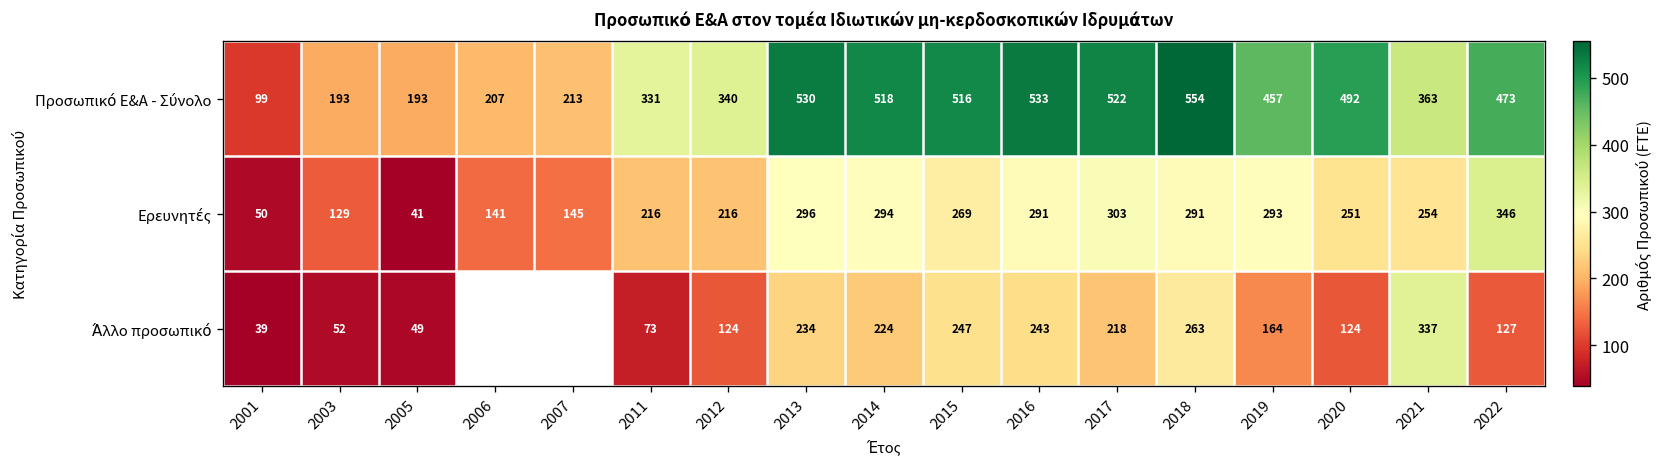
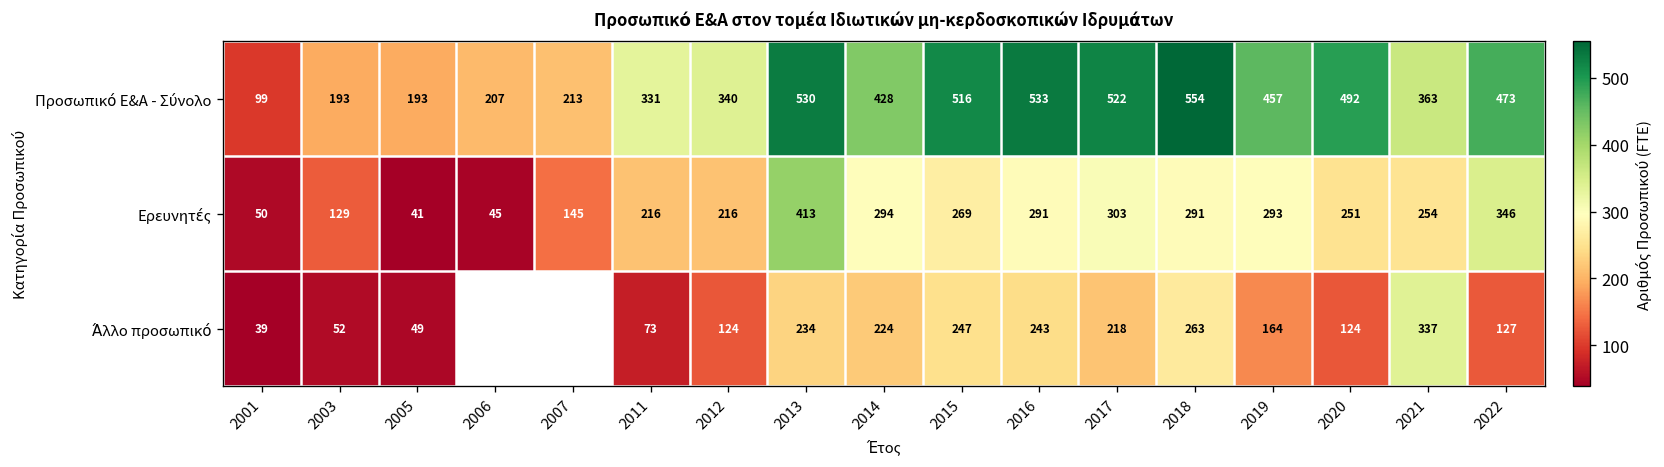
Προσωπικό Ε&Α - Σύνολο, 2014: 518 -> 428
Ερευνητές, 2006: 141 -> 45
Ερευνητές, 2013: 296 -> 413
